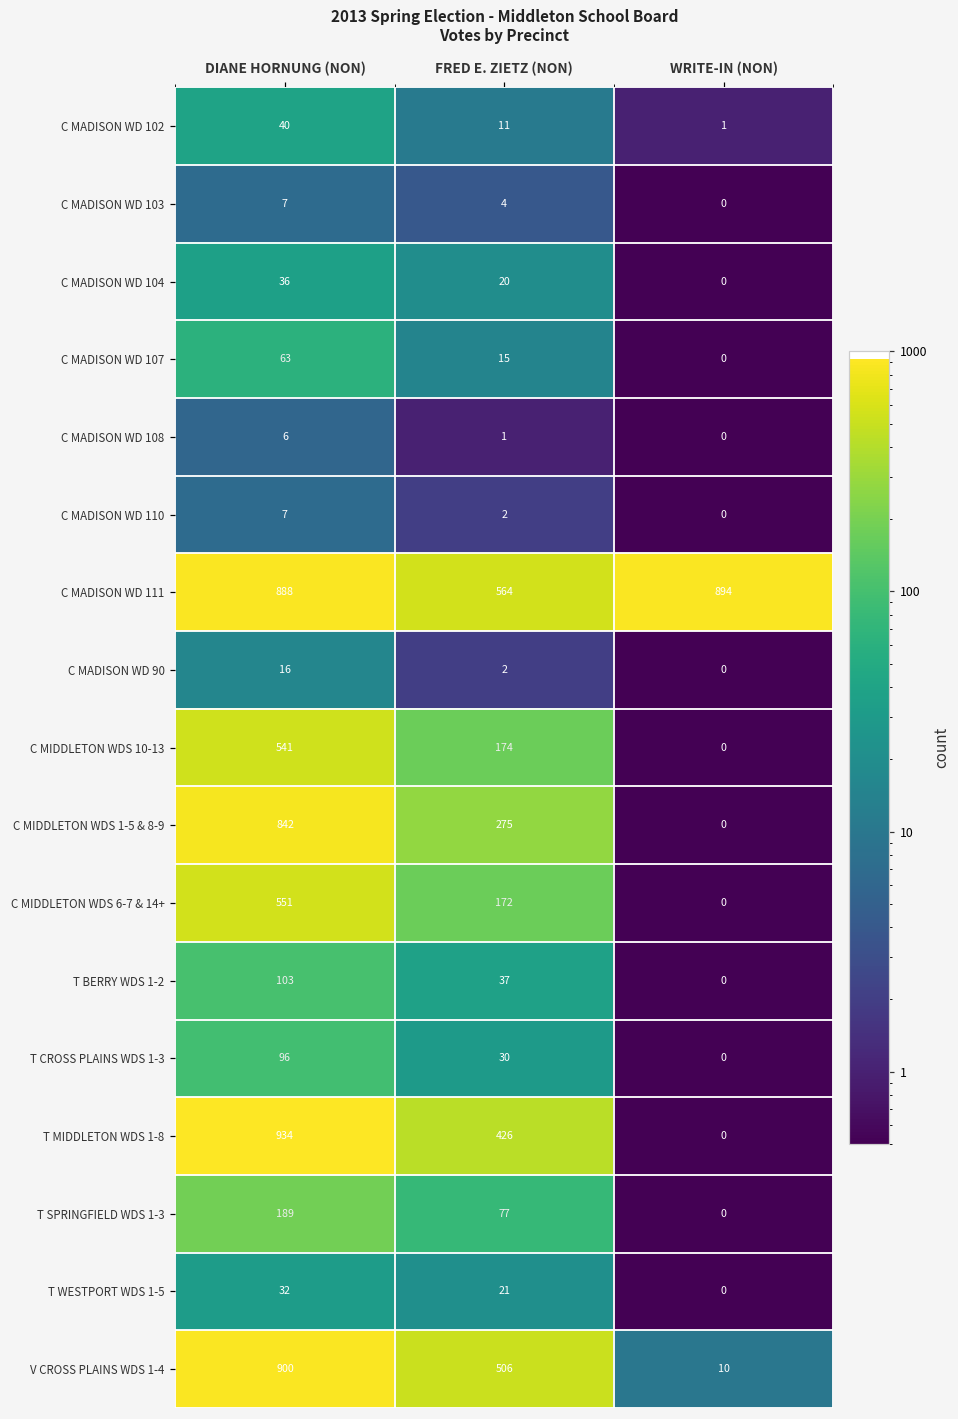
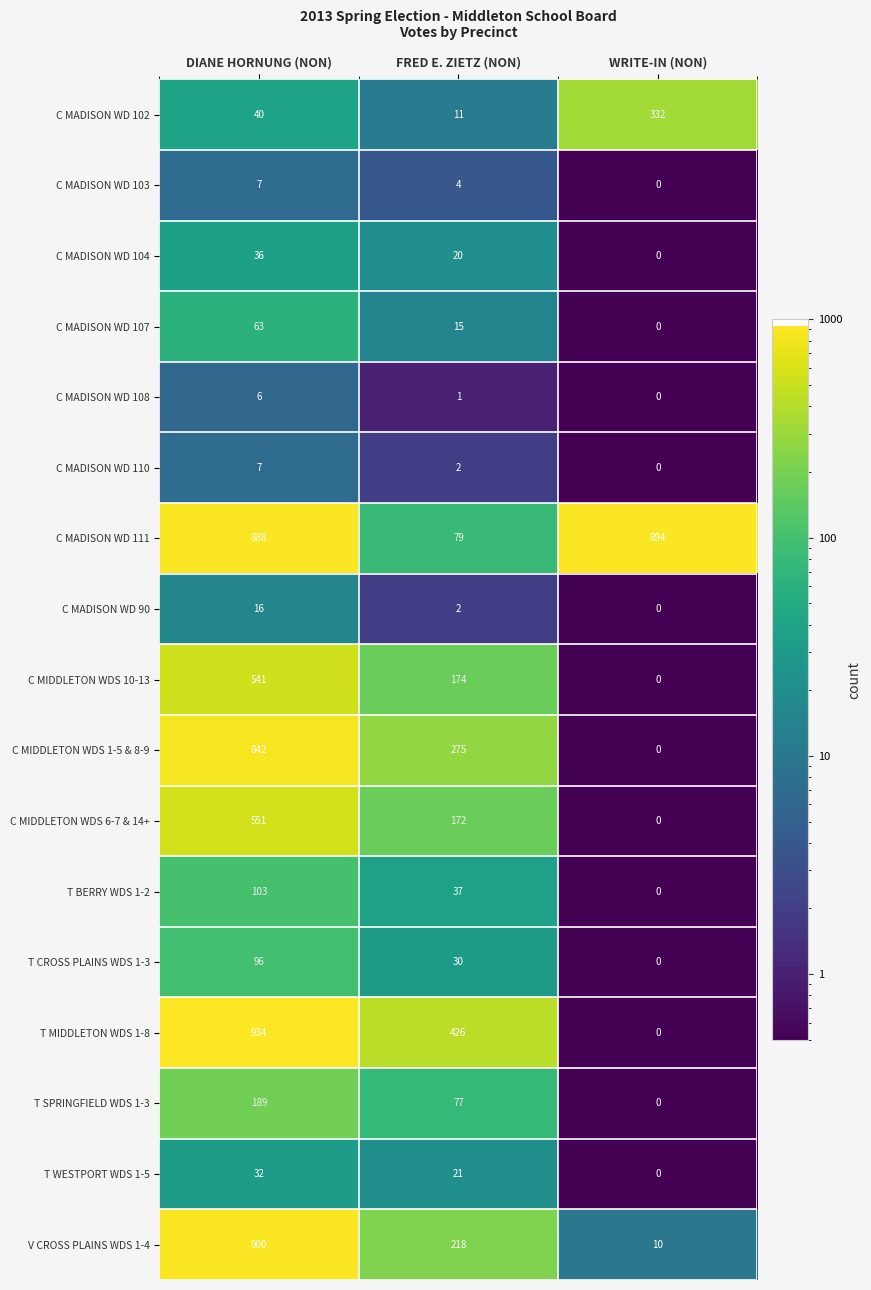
C MADISON WD 102, WRITE-IN (NON): 1 -> 332
C MADISON WD 111, FRED E. ZIETZ (NON): 564 -> 79
V CROSS PLAINS WDS 1-4, FRED E. ZIETZ (NON): 506 -> 218
